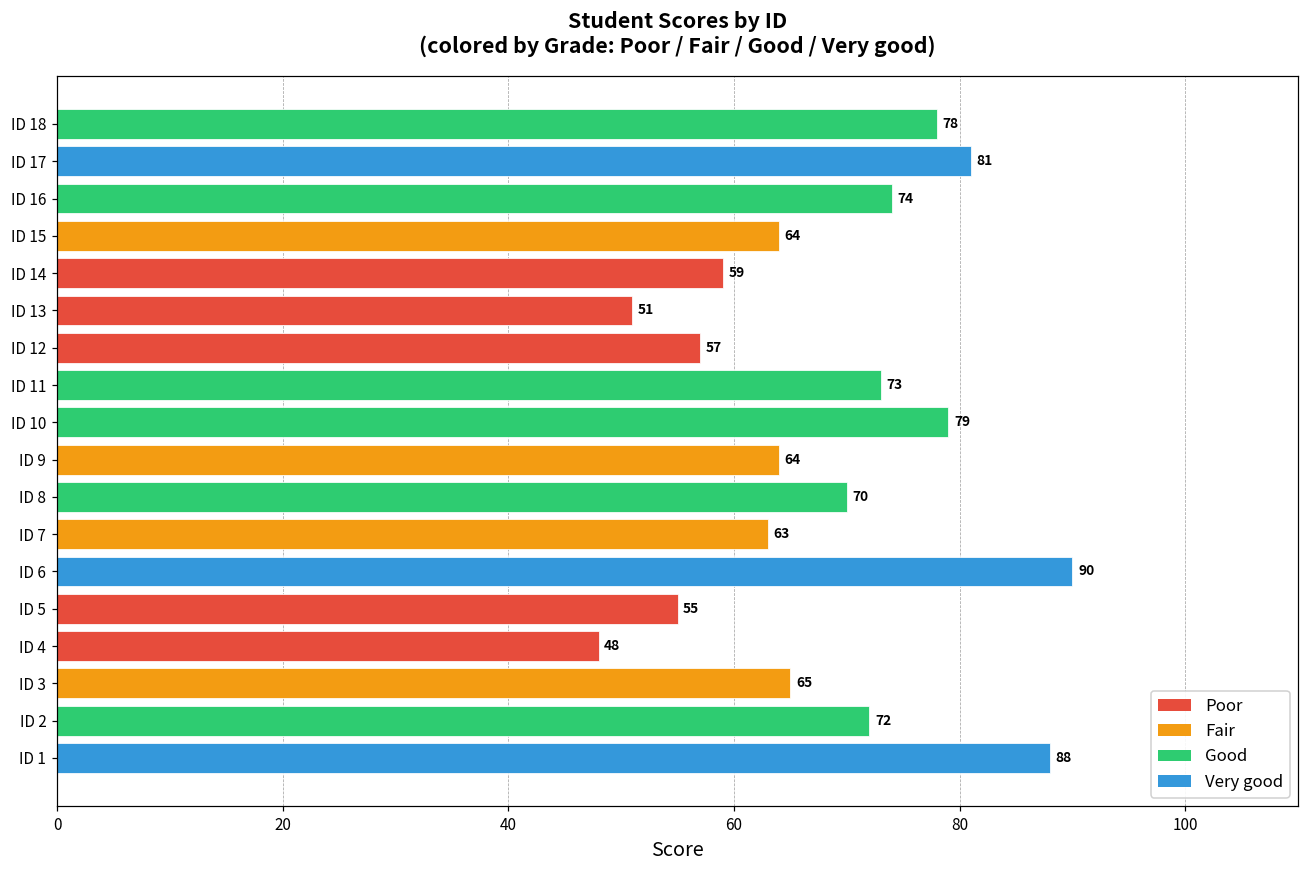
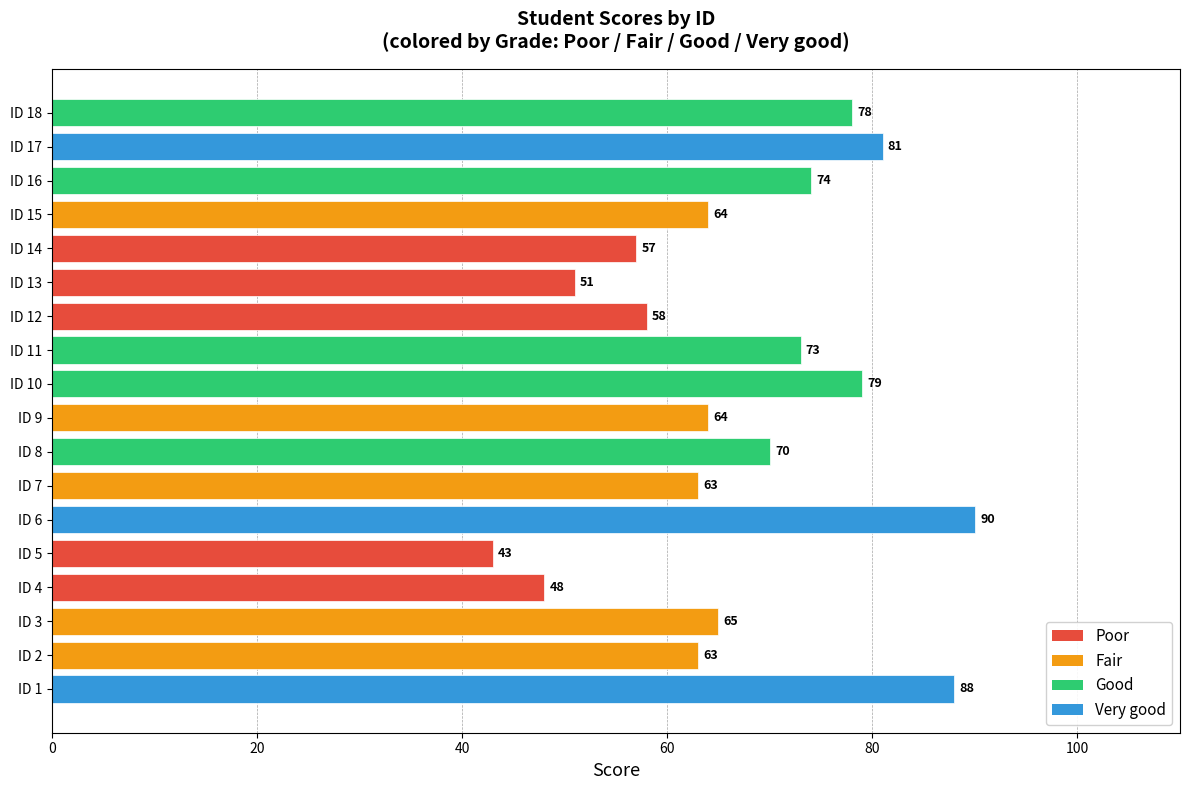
ID 14: 59 -> 57
ID 12: 57 -> 58
ID 5: 55 -> 43
ID 2: 72 -> 63
